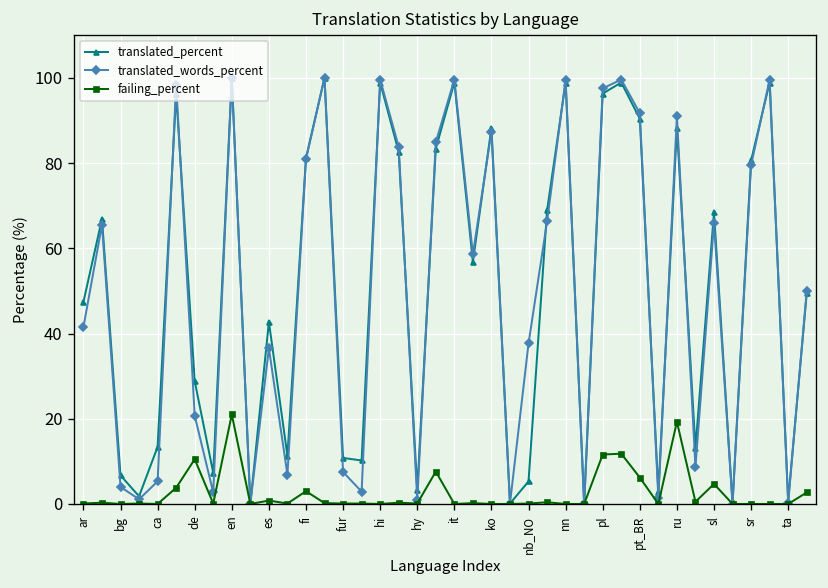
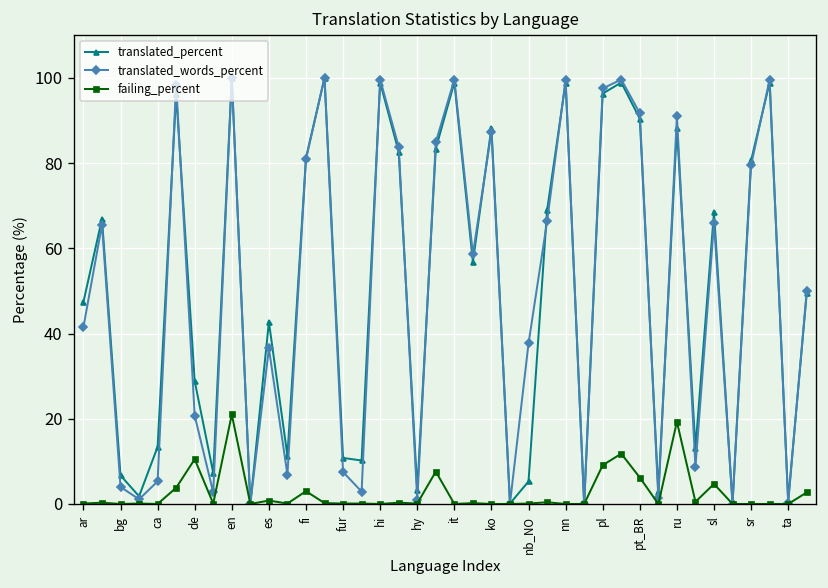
failing_percent, pl: 12 -> 9
